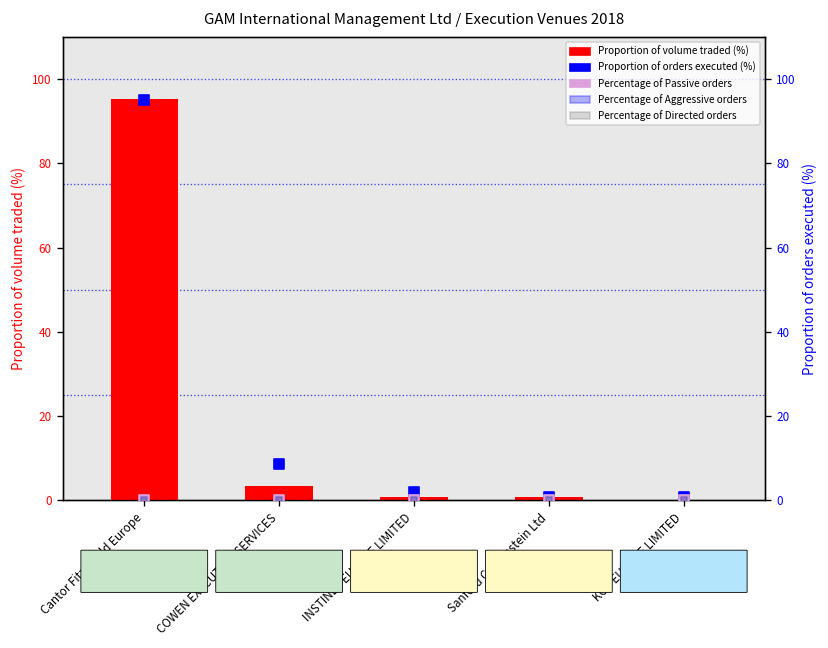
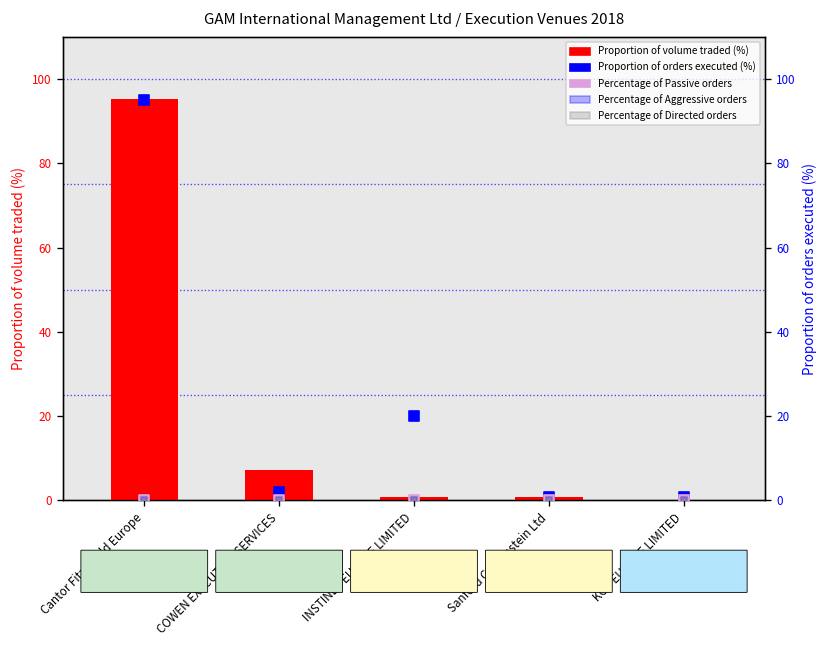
Proportion of volume traded (%), COWEN EXECUTION SERVICES: 3 -> 7
Proportion of orders executed (%), COWEN EXECUTION SERVICES: 8 -> 2
Proportion of orders executed (%), INSTINET EUROPE LIMITED: 2 -> 20
